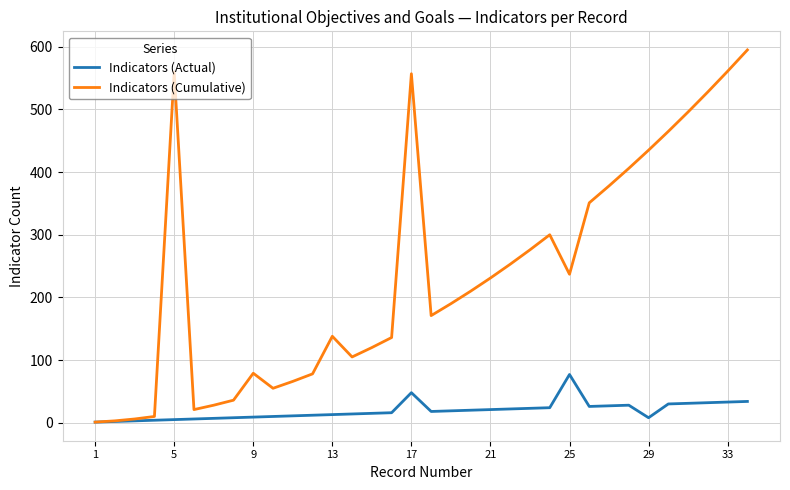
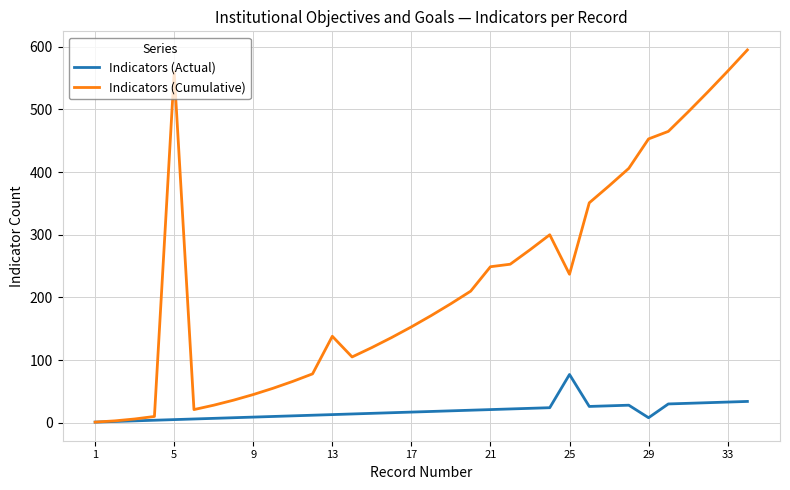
Indicators (Cumulative), 9: 80 -> 50
Indicators (Actual), 17: 50 -> 20
Indicators (Cumulative), 17: 560 -> 150
Indicators (Cumulative), 21: 230 -> 250
Indicators (Cumulative), 29: 440 -> 450
